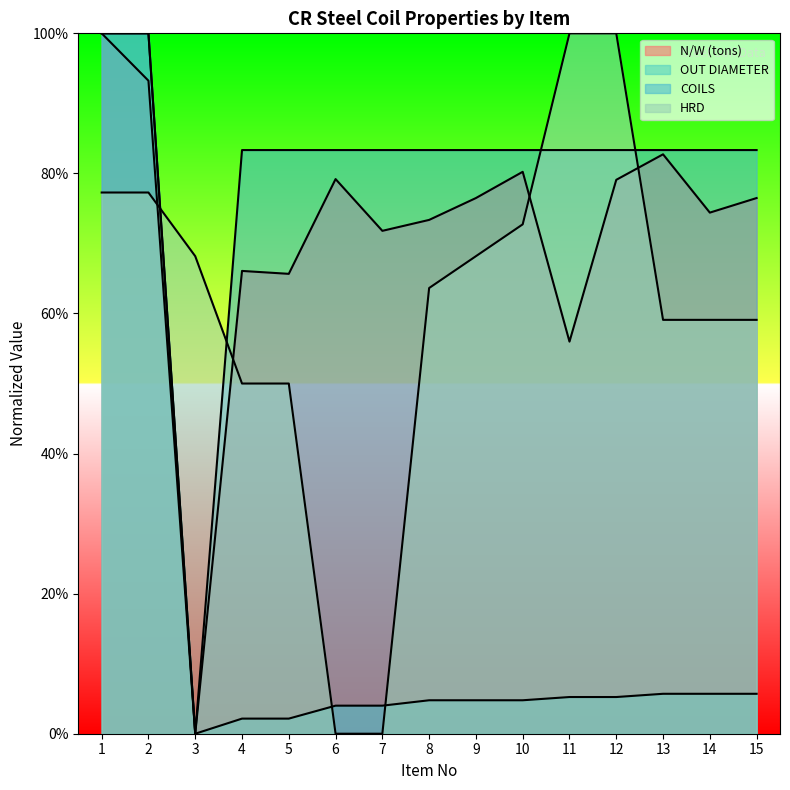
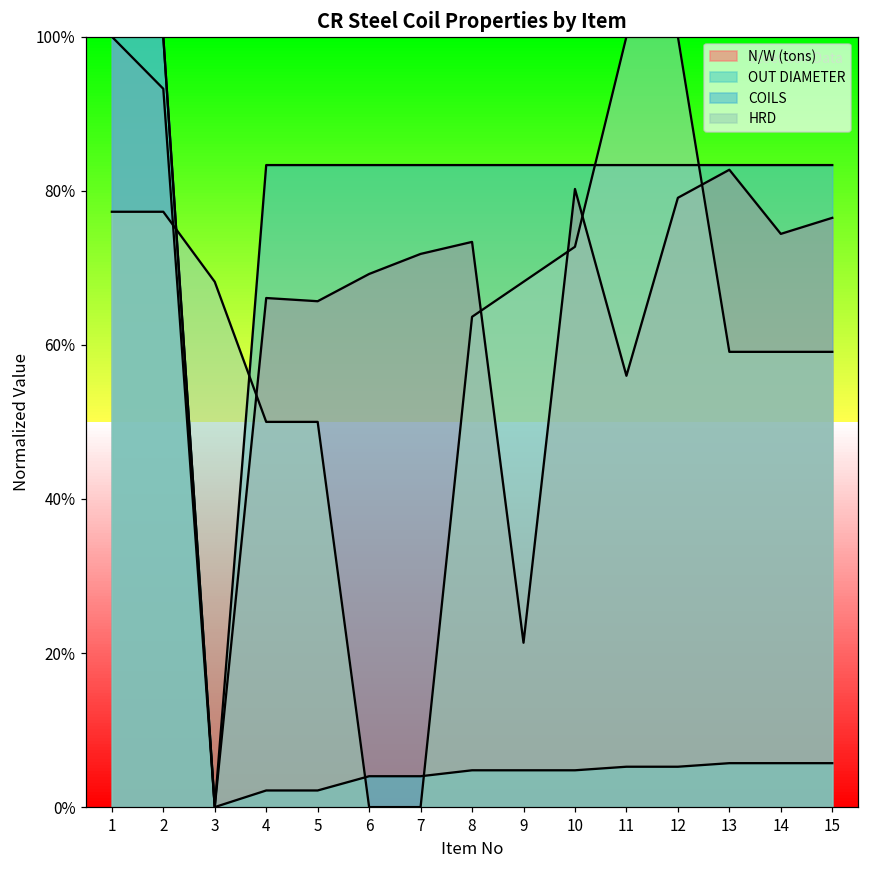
N/W (tons), 6: 79% -> 69%
N/W (tons), 9: 76% -> 21%
